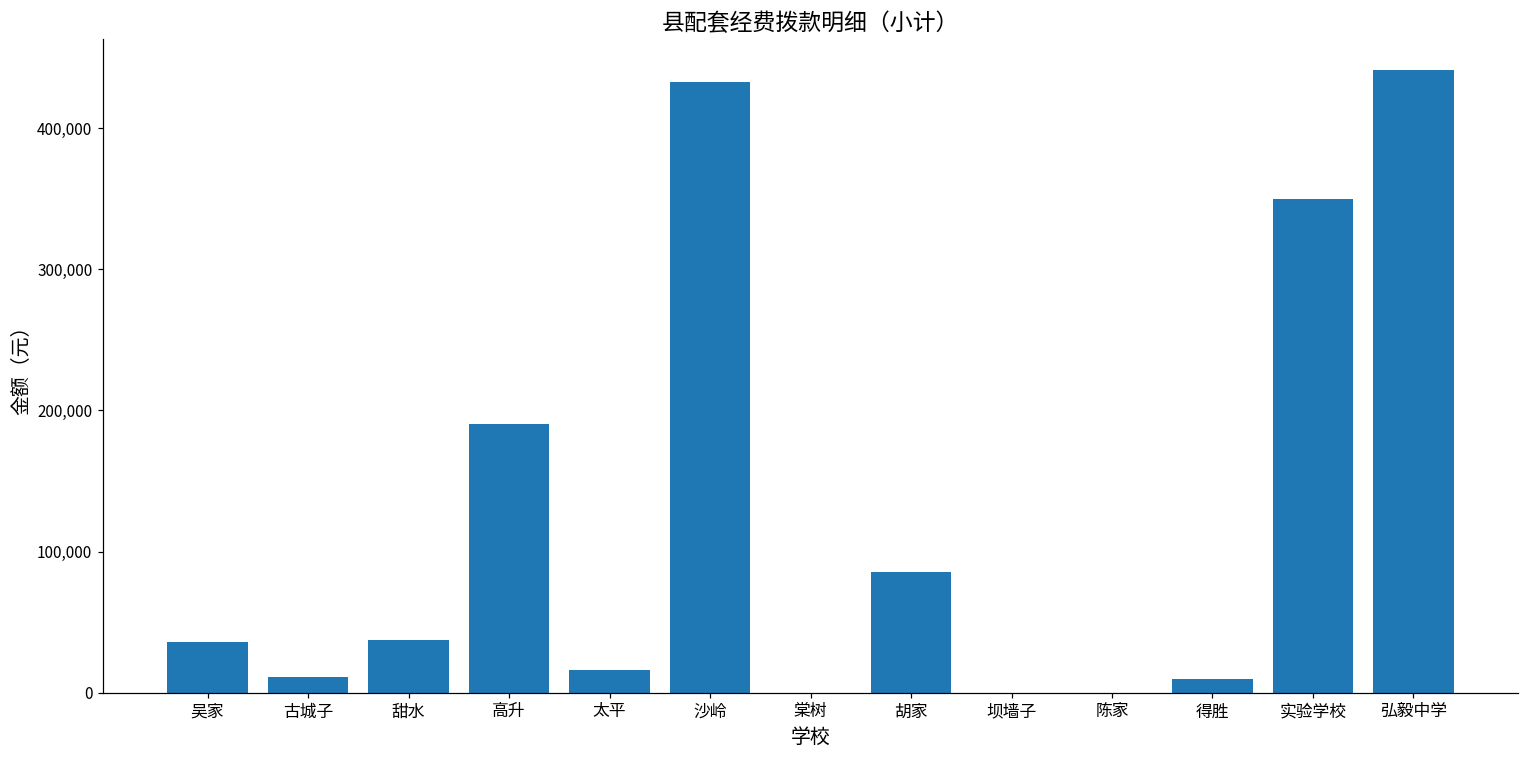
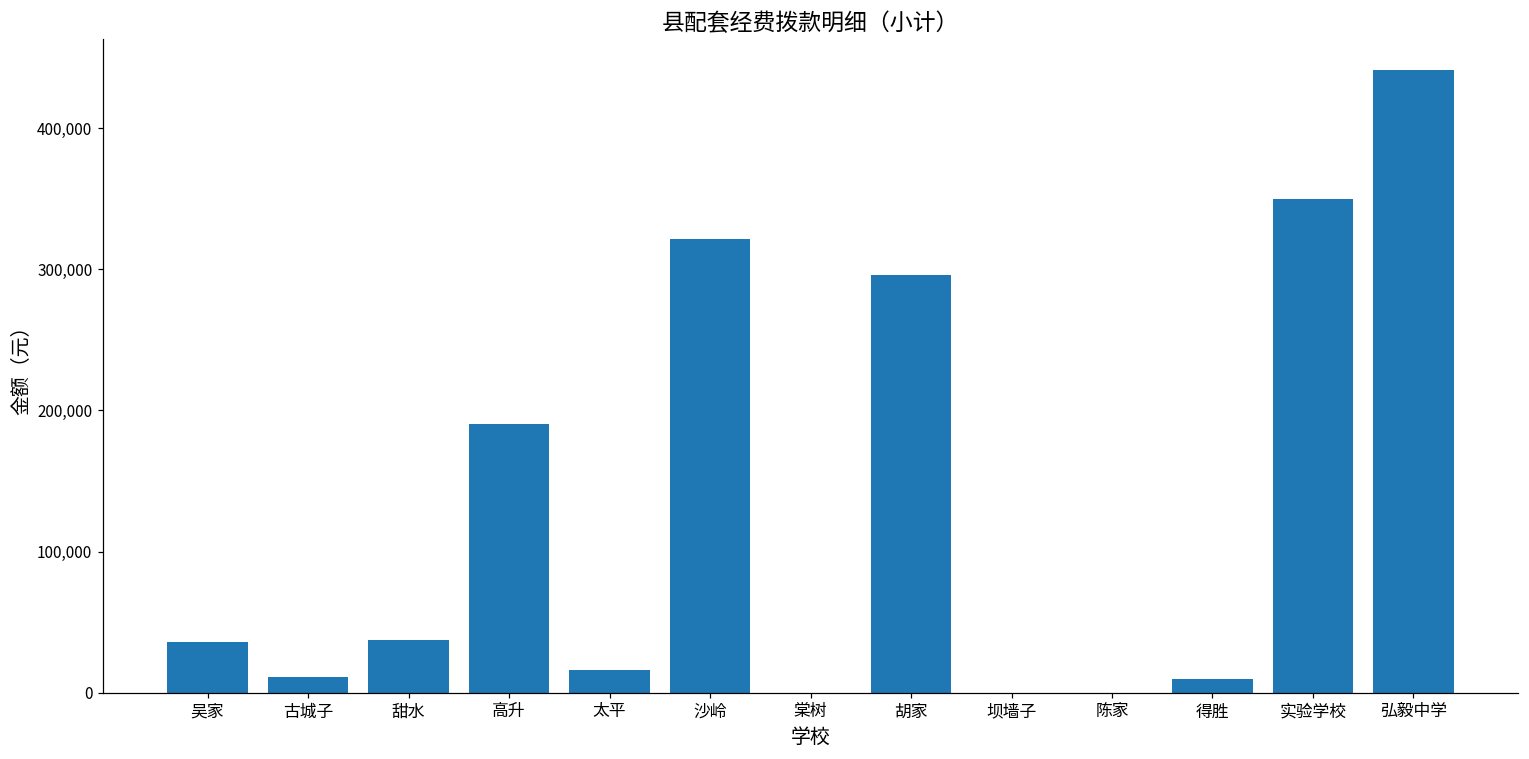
沙岭: 433,000 -> 321,000
胡家: 86,000 -> 296,000
